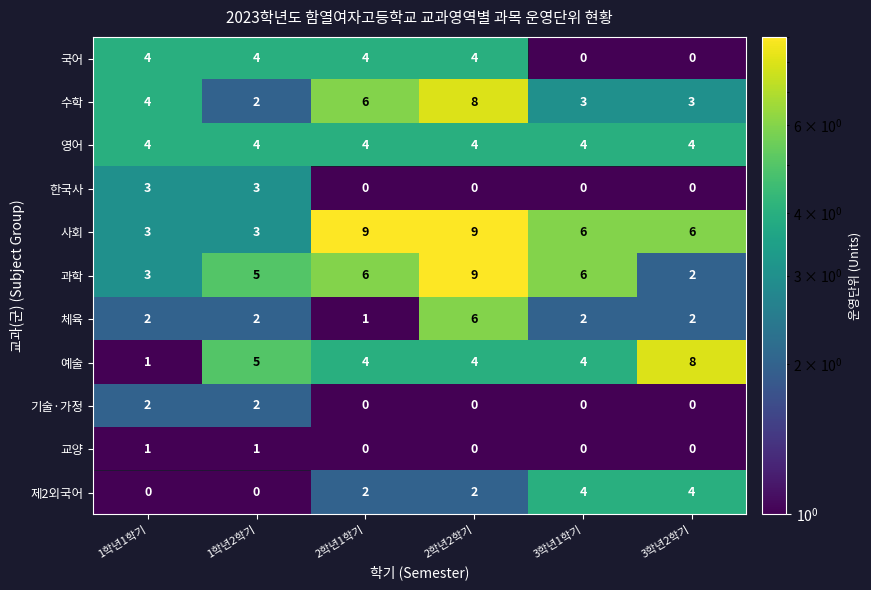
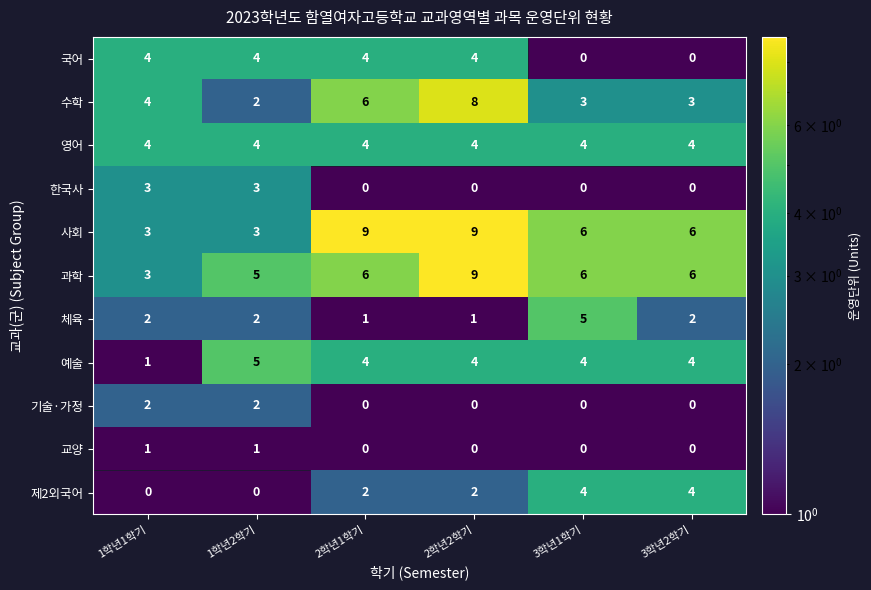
과학, 3학년2학기: 2 -> 6
체육, 2학년2학기: 6 -> 1
체육, 3학년1학기: 2 -> 5
예술, 3학년2학기: 8 -> 4
